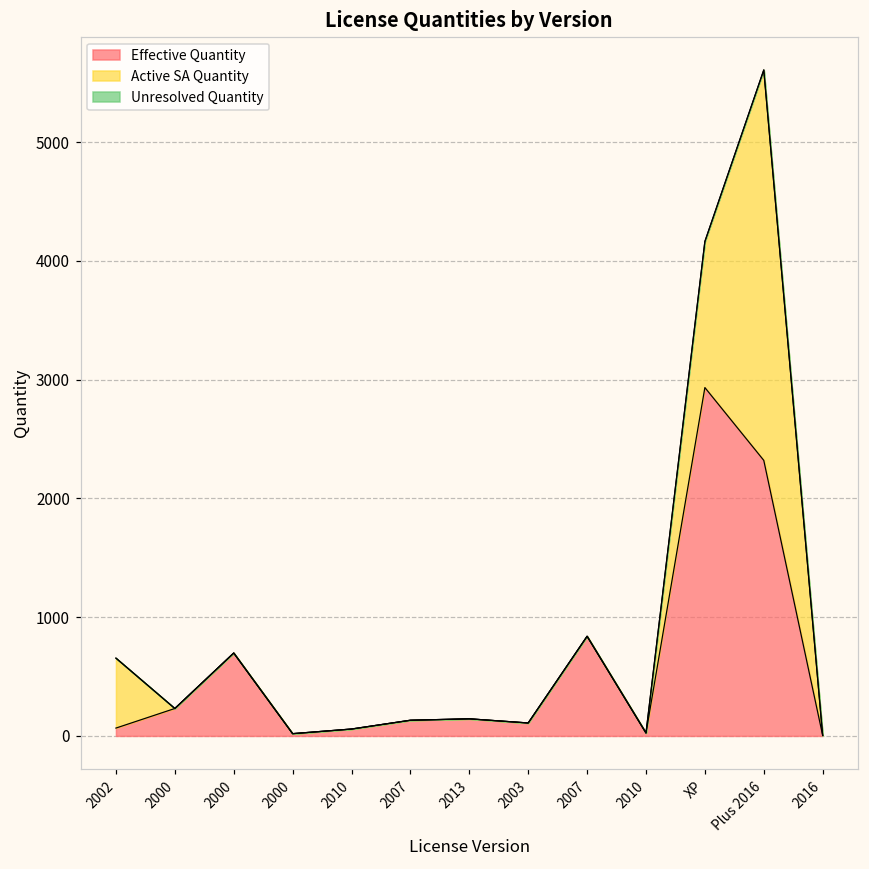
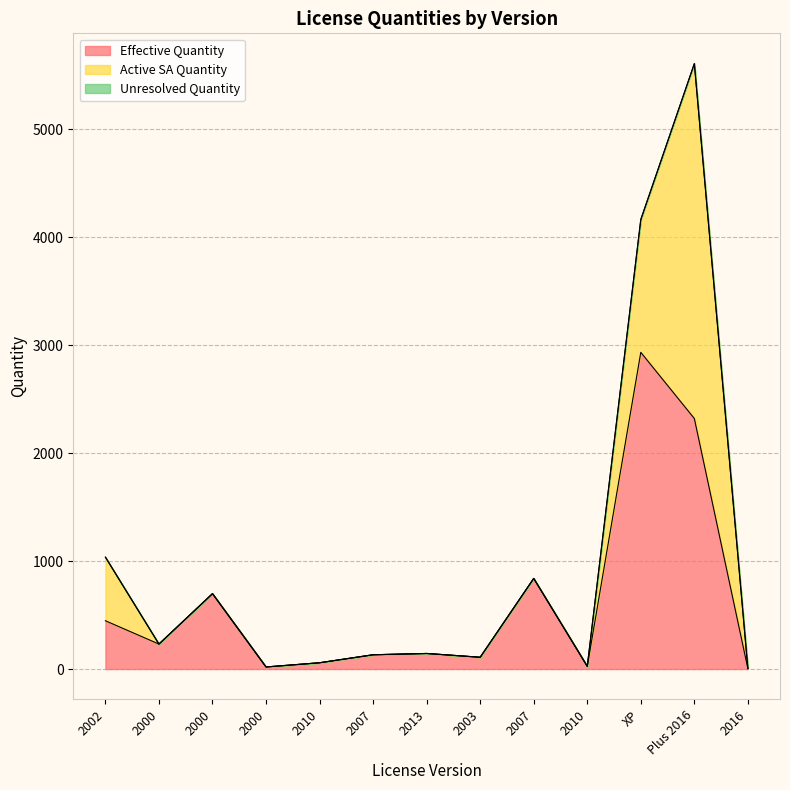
Effective Quantity, 2002: 70 -> 450
